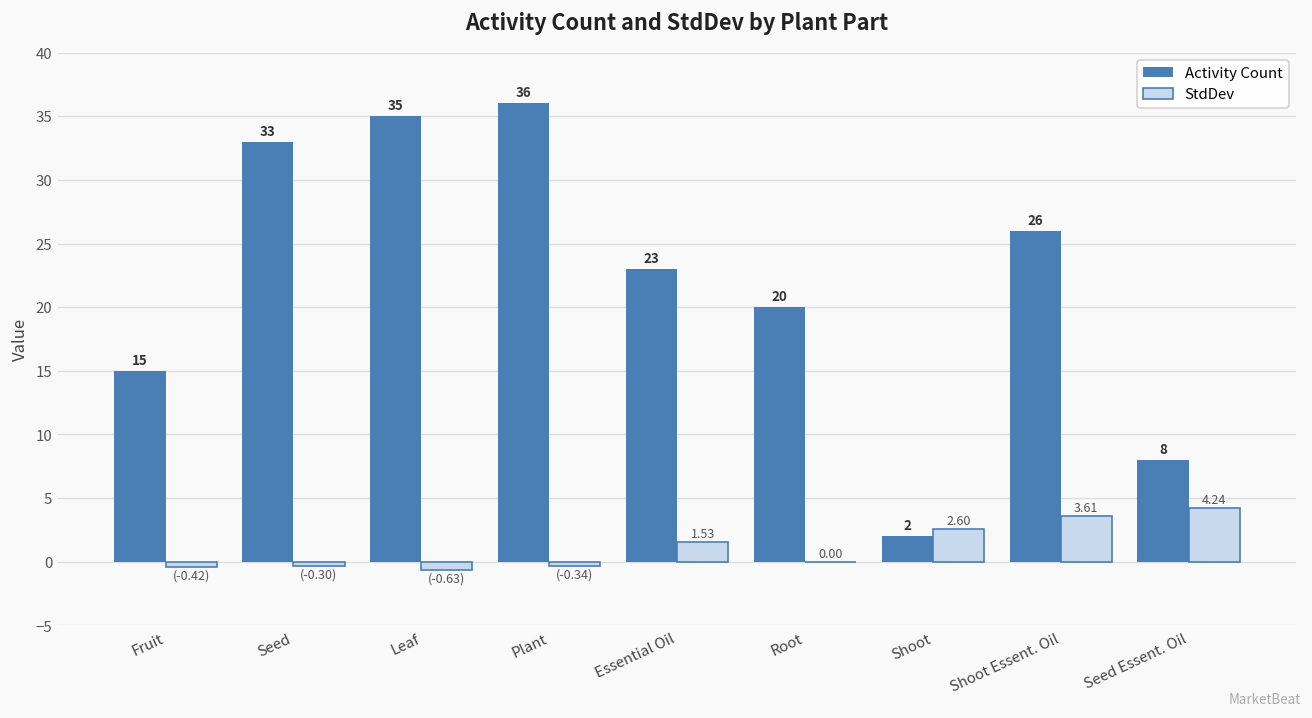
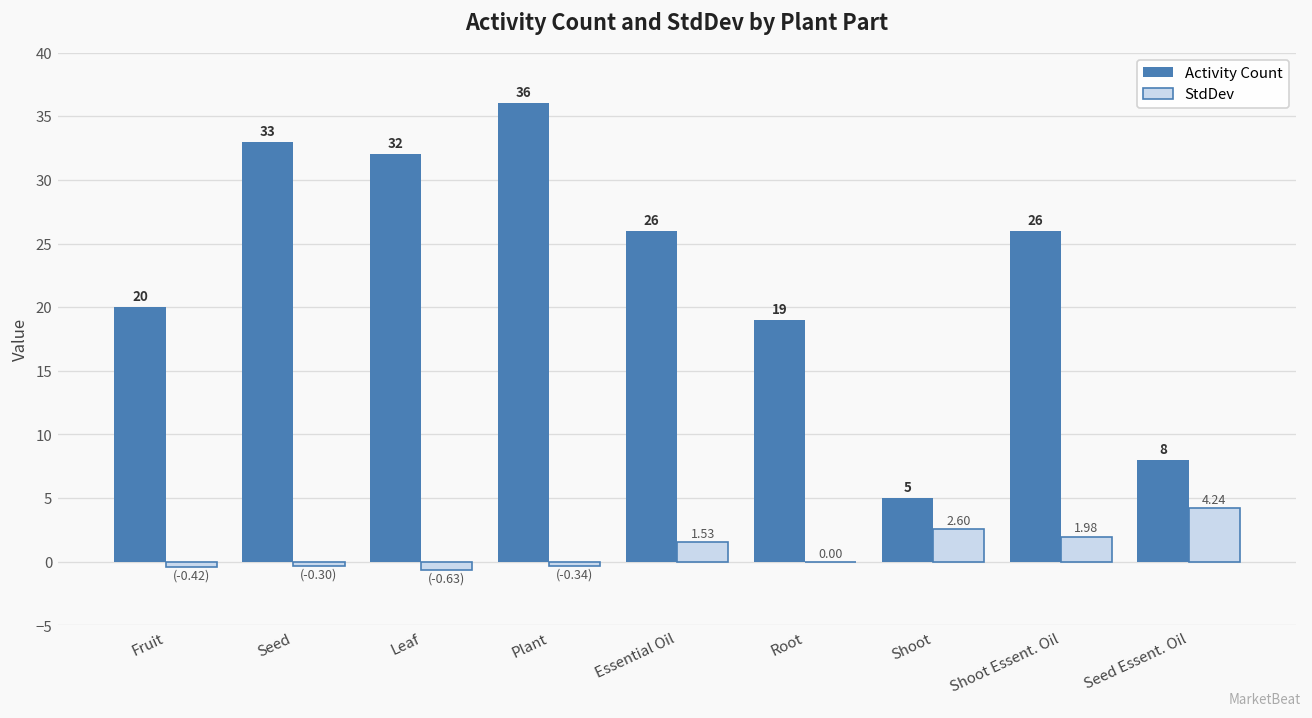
Activity Count, Fruit: 15 -> 20
Activity Count, Leaf: 35 -> 32
Activity Count, Essential Oil: 23 -> 26
Activity Count, Root: 20 -> 19
Activity Count, Shoot: 2 -> 5
StdDev, Shoot Essent. Oil: 3.61 -> 1.98
